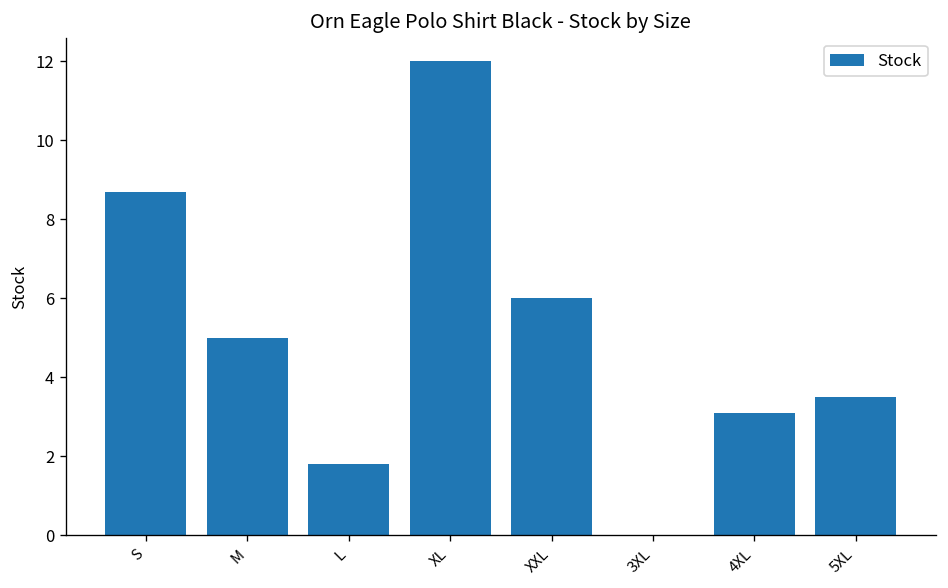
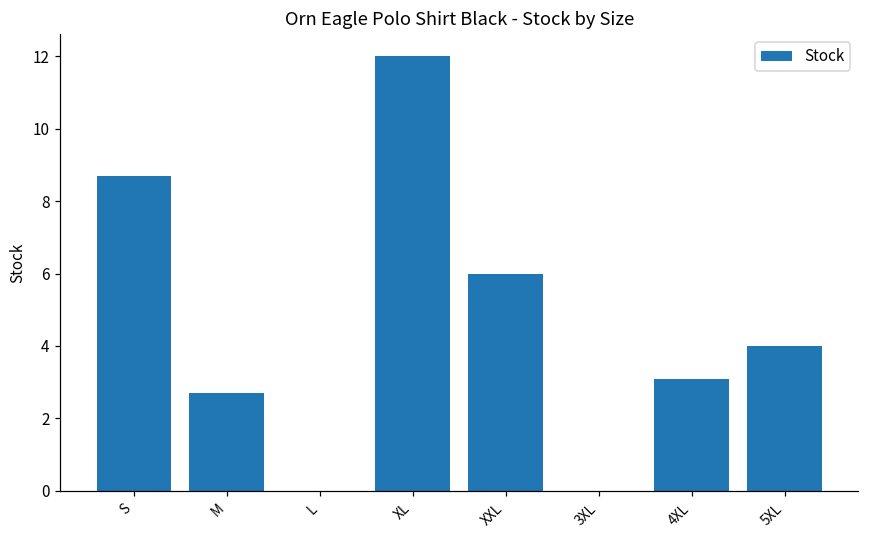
M: 5.0 -> 2.7
L: 1.8 -> 0.0
5XL: 3.5 -> 4.0
